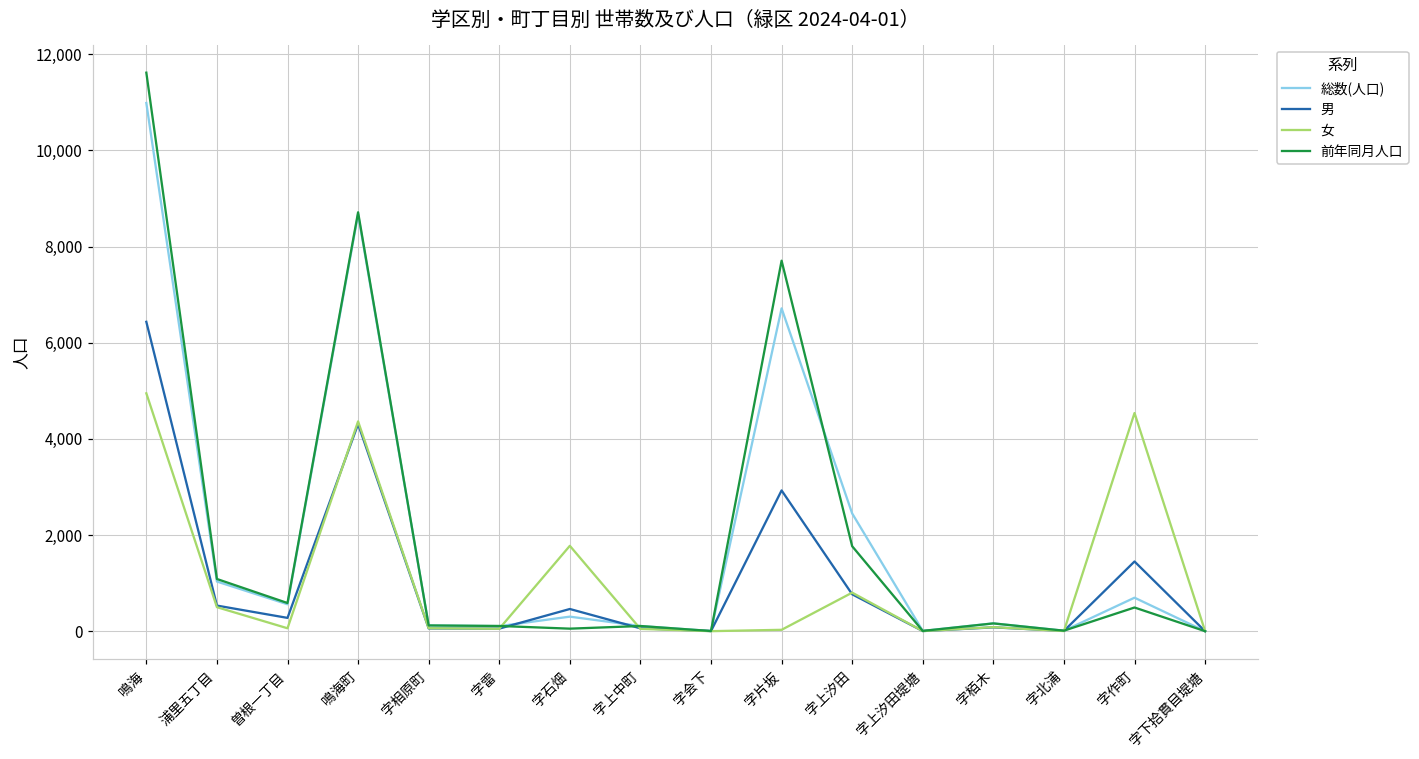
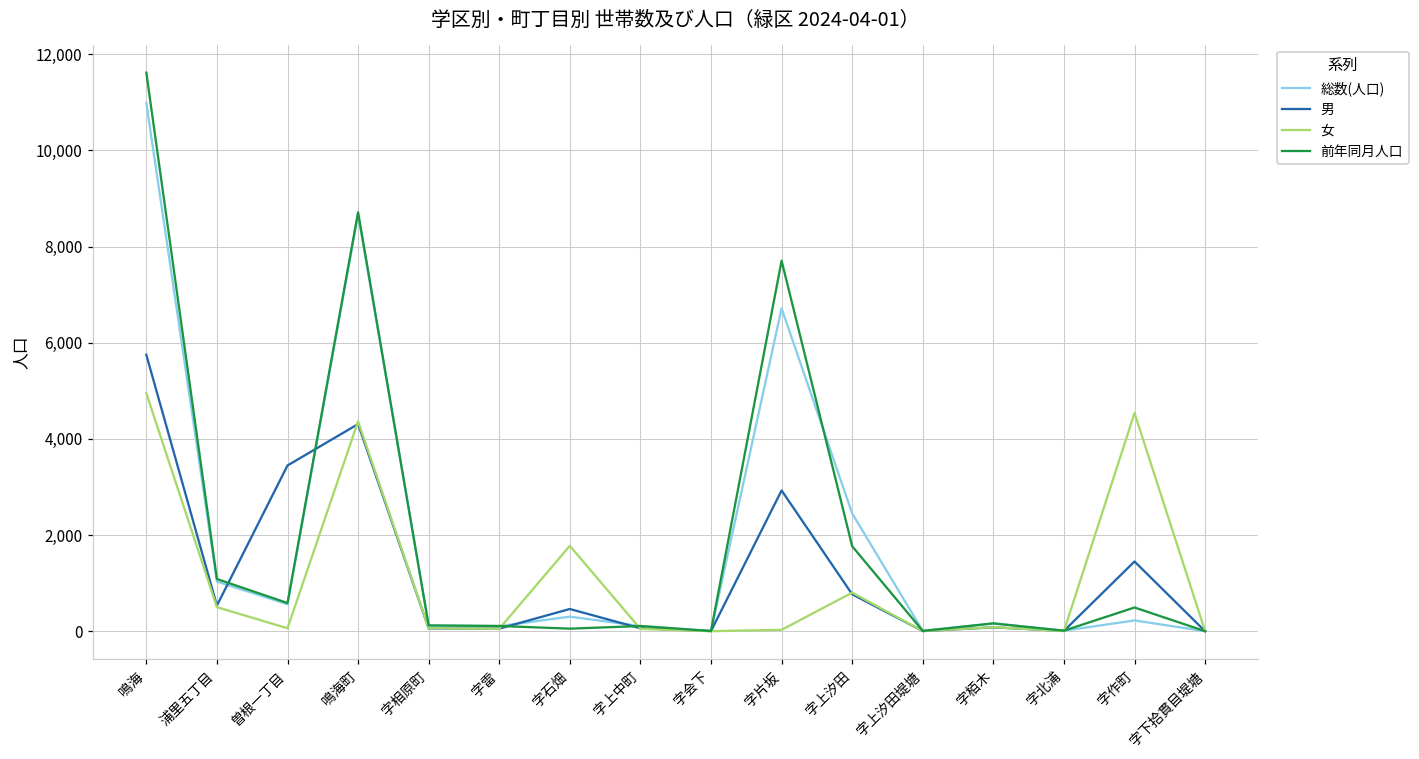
男, 鳴海: 6,400 -> 5,700
男, 曽根一丁目: 300 -> 3,400
総数(人口), 字作町: 700 -> 200
